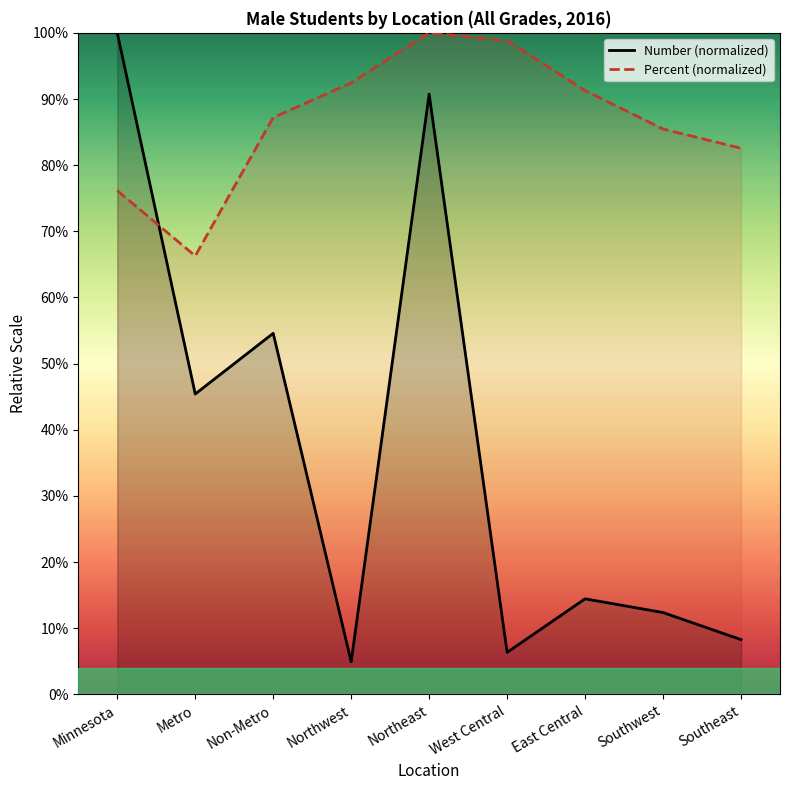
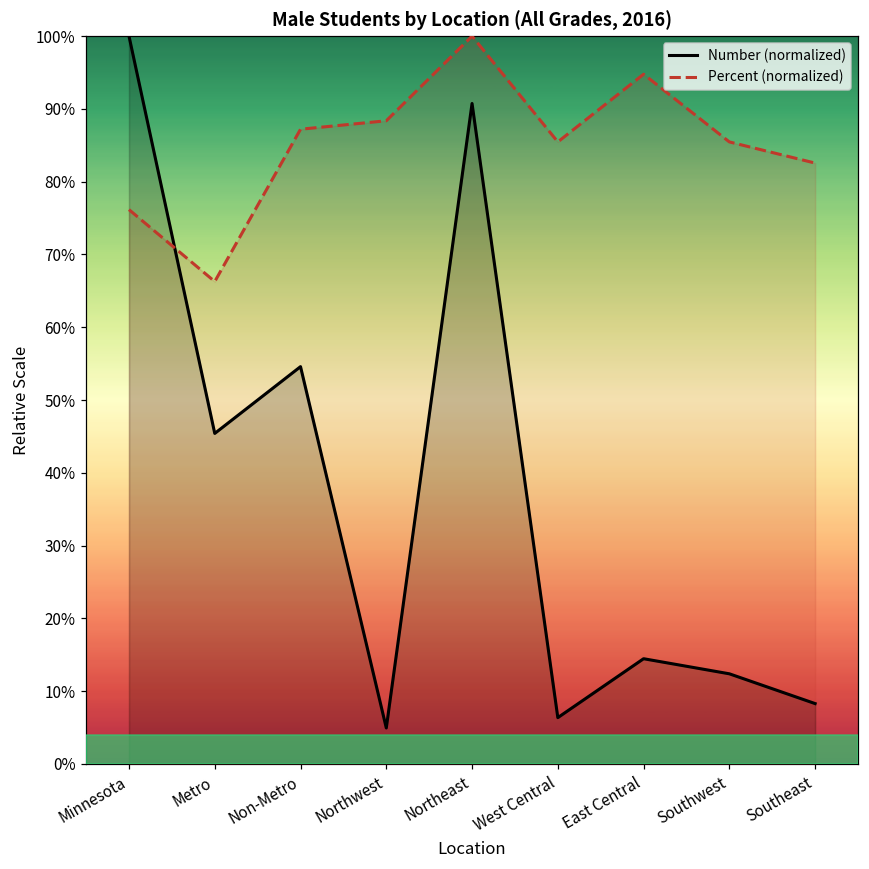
Percent (normalized), Northwest: 92% -> 88%
Percent (normalized), West Central: 99% -> 85%
Percent (normalized), East Central: 91% -> 95%
